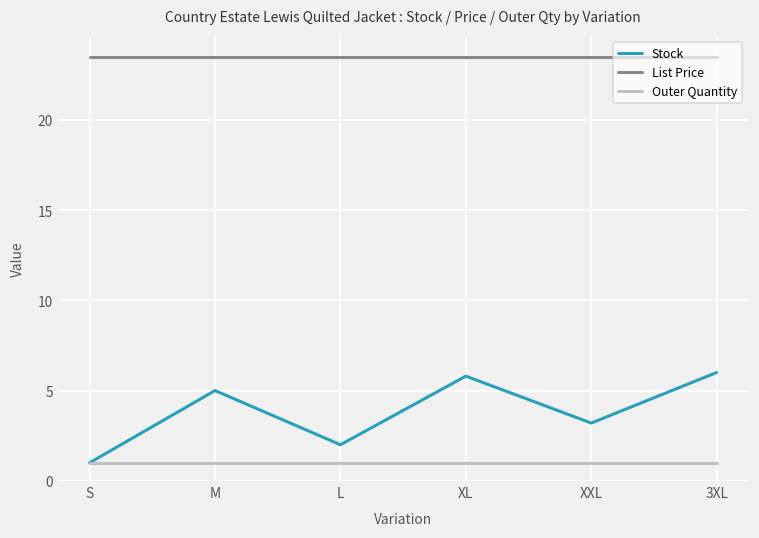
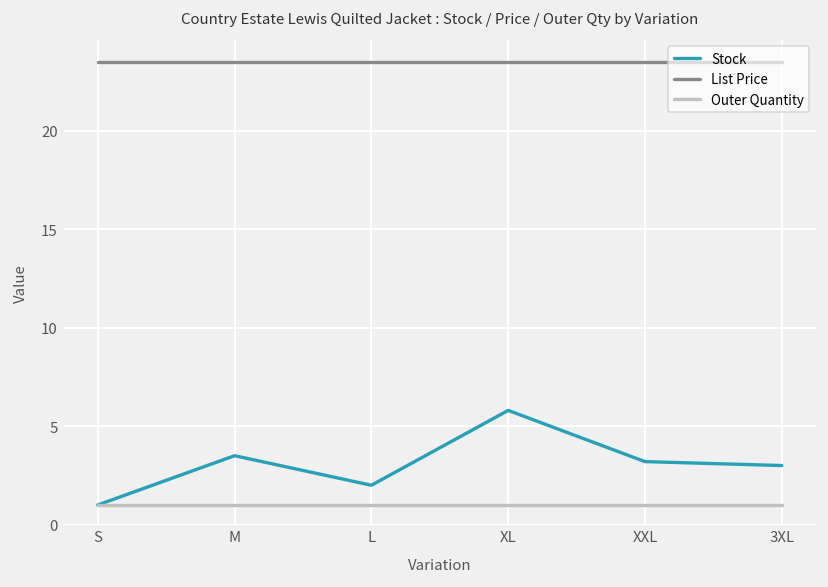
Stock, M: 5.0 -> 3.5
Stock, 3XL: 6 -> 3
